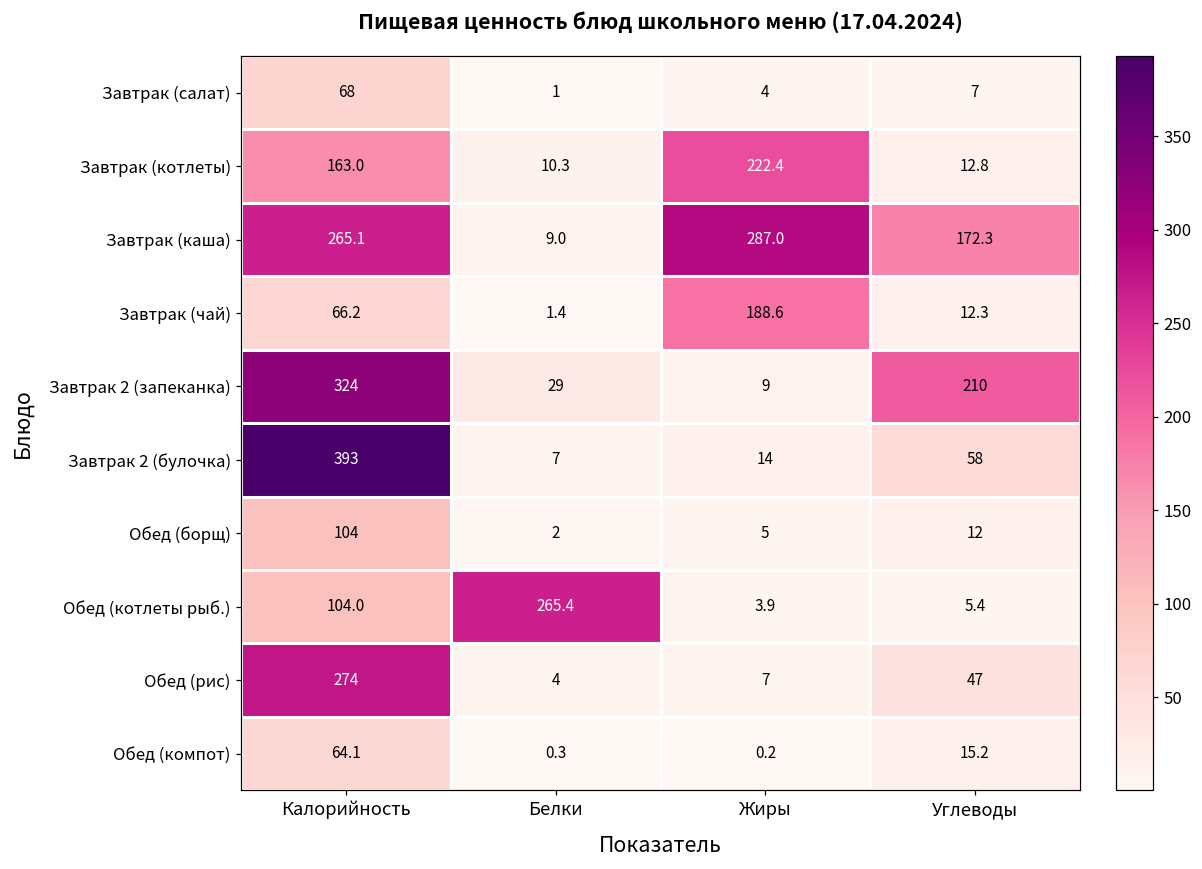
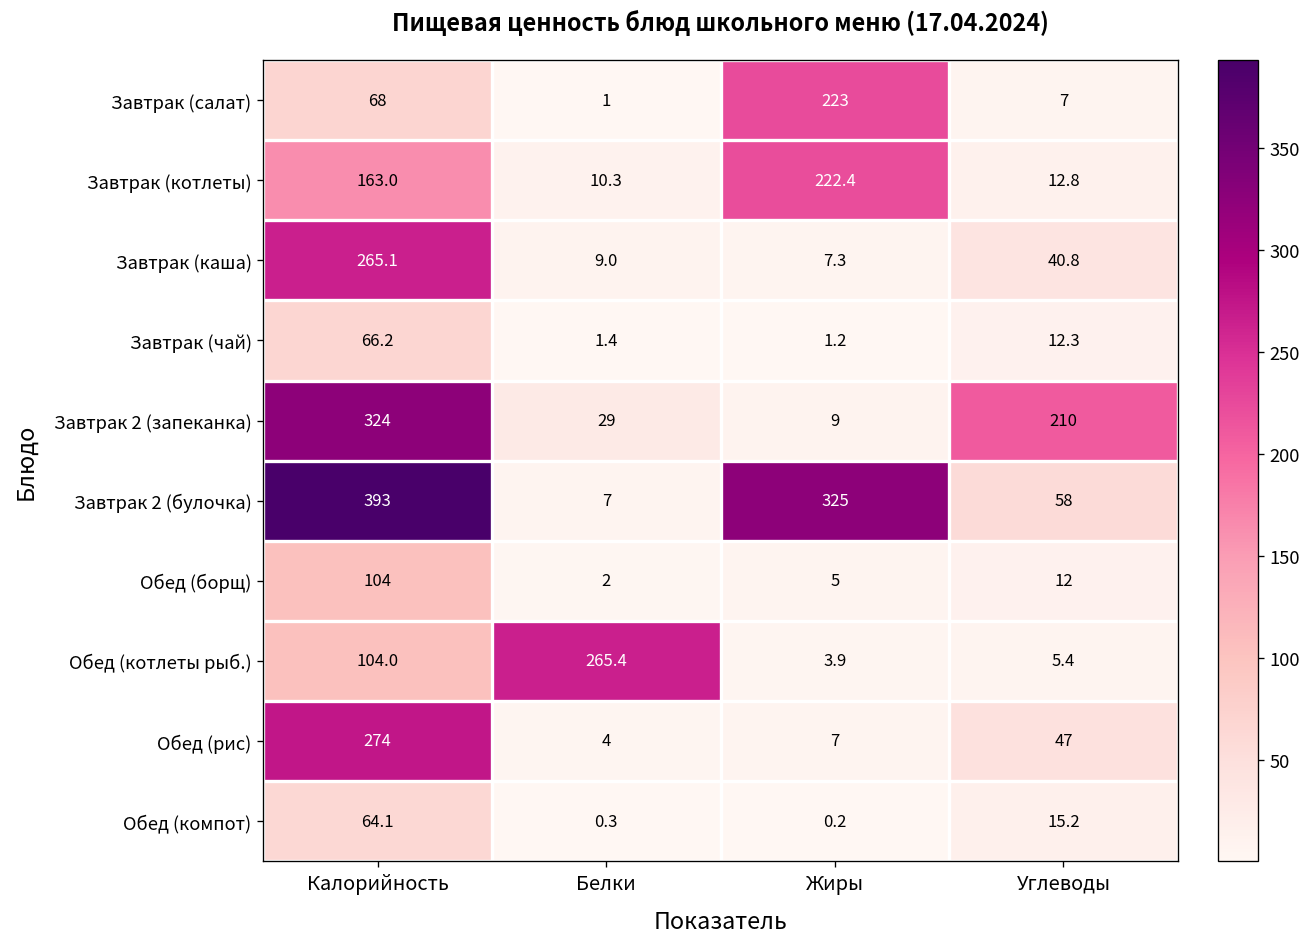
Завтрак (салат), Жиры: 4 -> 223
Завтрак (каша), Жиры: 287.0 -> 7.3
Завтрак (каша), Углеводы: 172.3 -> 40.8
Завтрак (чай), Жиры: 188.6 -> 1.2
Завтрак 2 (булочка), Жиры: 14 -> 325
